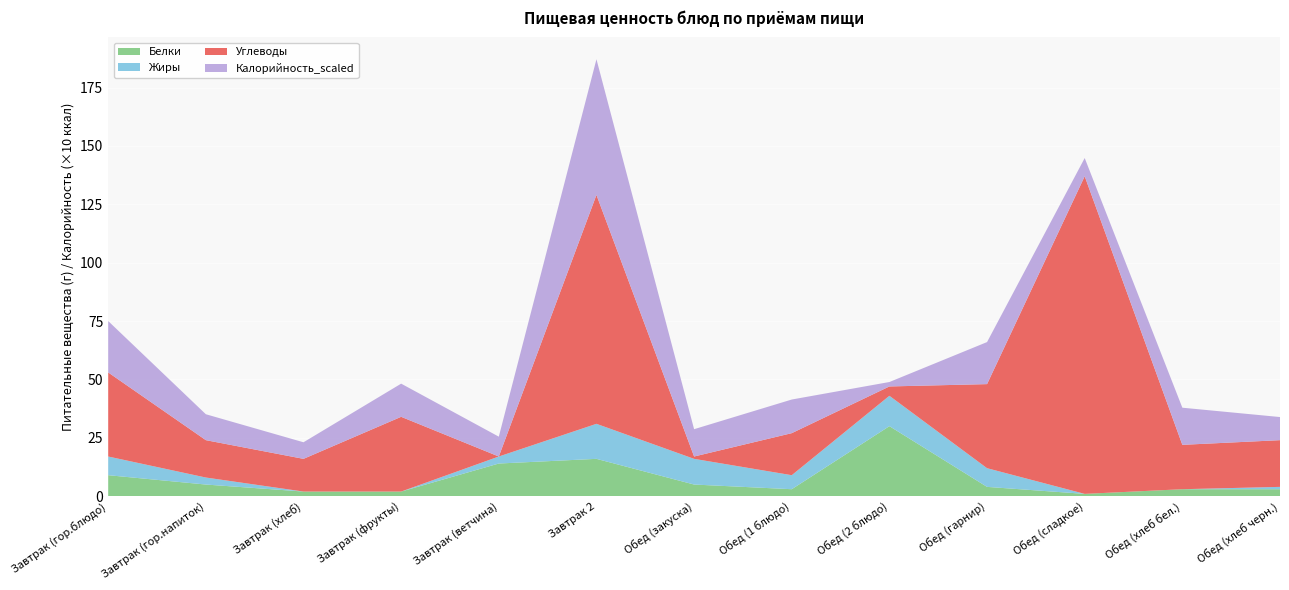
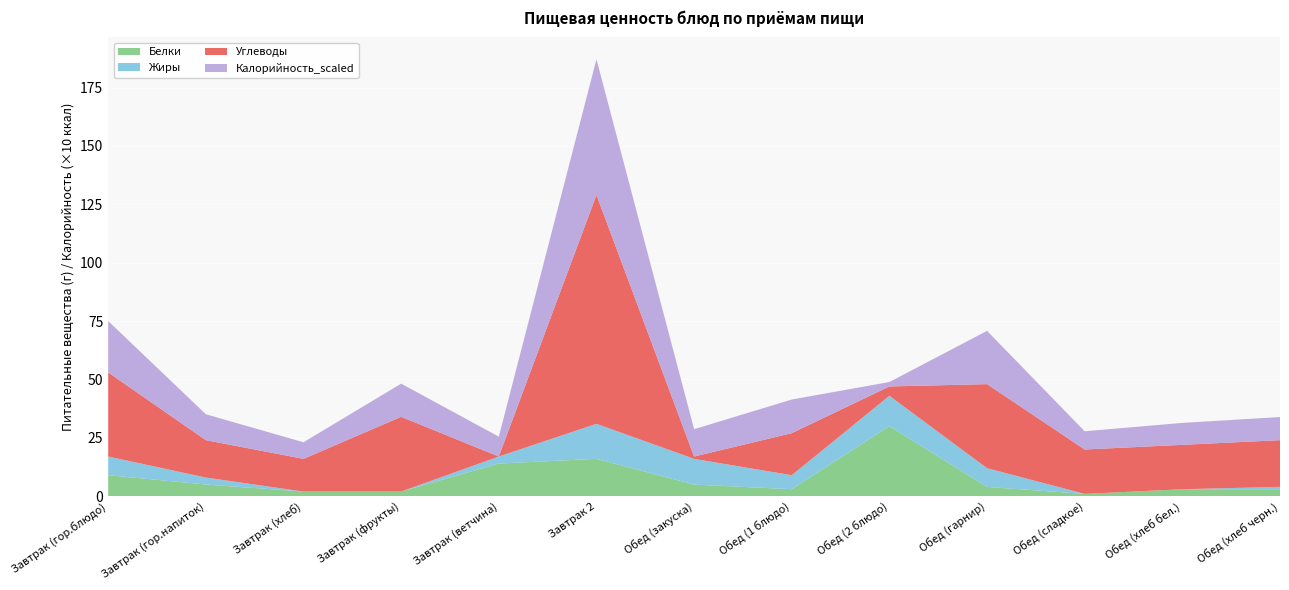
Калорийность_scaled, Обед (гарнир): 18 -> 23
Углеводы, Обед (сладкое): 136 -> 19
Калорийность_scaled, Обед (хлеб бел.): 16 -> 9
